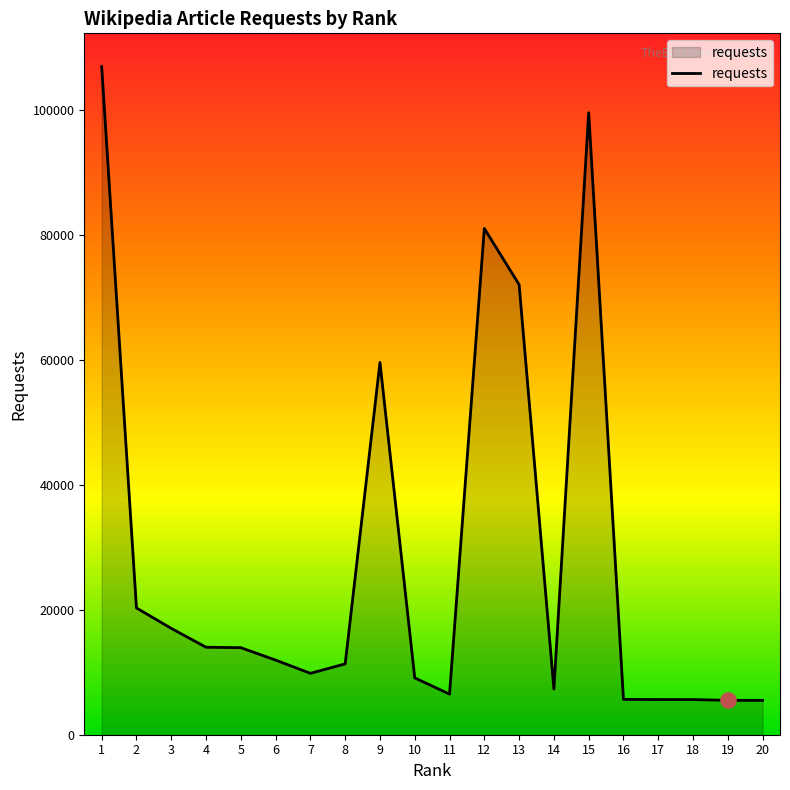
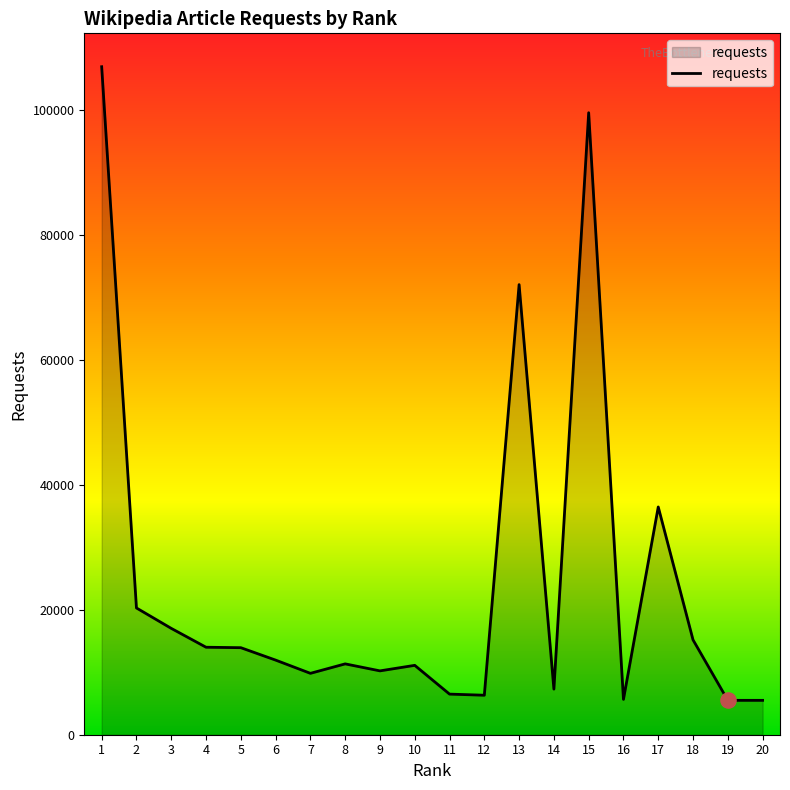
requests, 9: 60000 -> 10000
requests, 10: 9000 -> 11000
requests, 12: 81000 -> 6000
requests, 17: 6000 -> 36000
requests, 18: 6000 -> 15000
